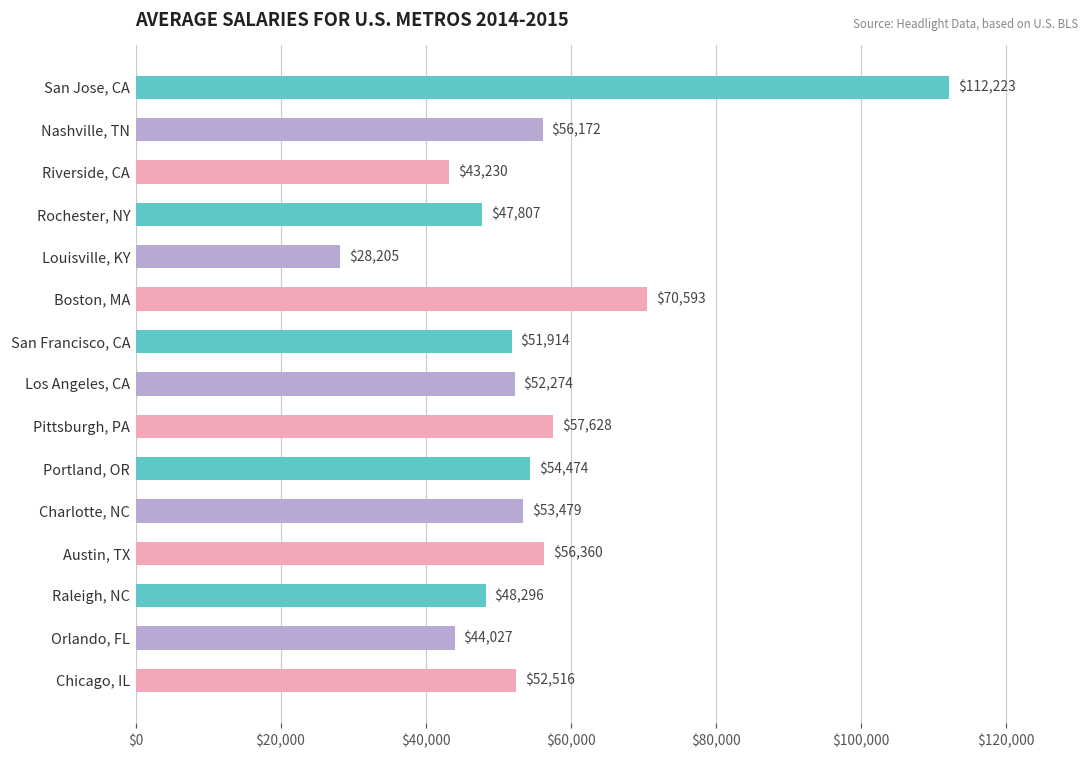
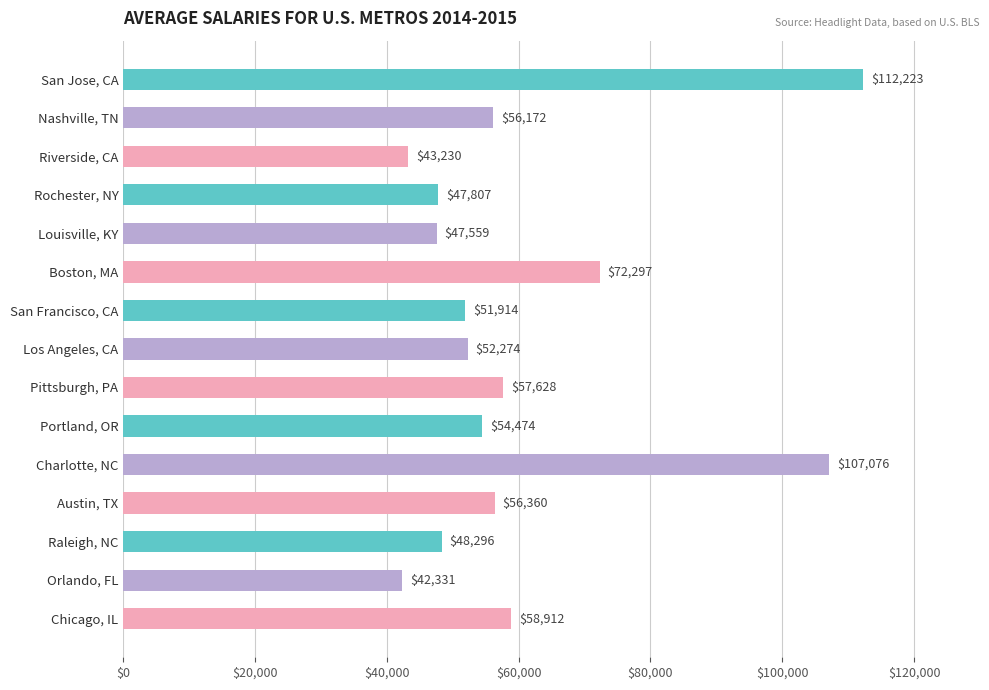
Louisville, KY: $28,205 -> $47,559
Boston, MA: $70,593 -> $72,297
Charlotte, NC: $53,479 -> $107,076
Orlando, FL: $44,027 -> $42,331
Chicago, IL: $52,516 -> $58,912
